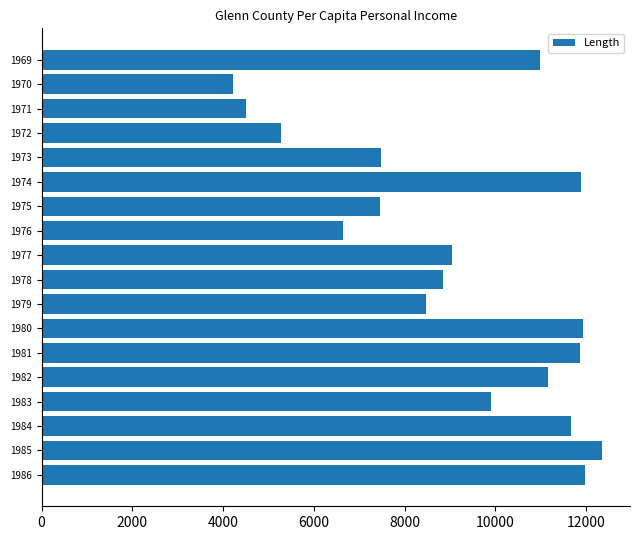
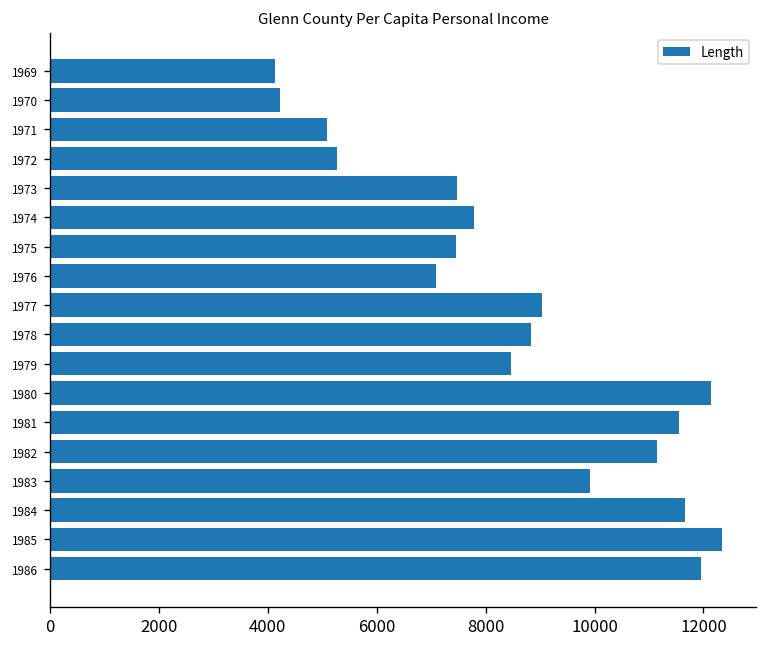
1969: 11000 -> 4100
1971: 4500 -> 5100
1974: 11900 -> 7800
1976: 6600 -> 7100
1980: 11900 -> 12100
1981: 11900 -> 11500
